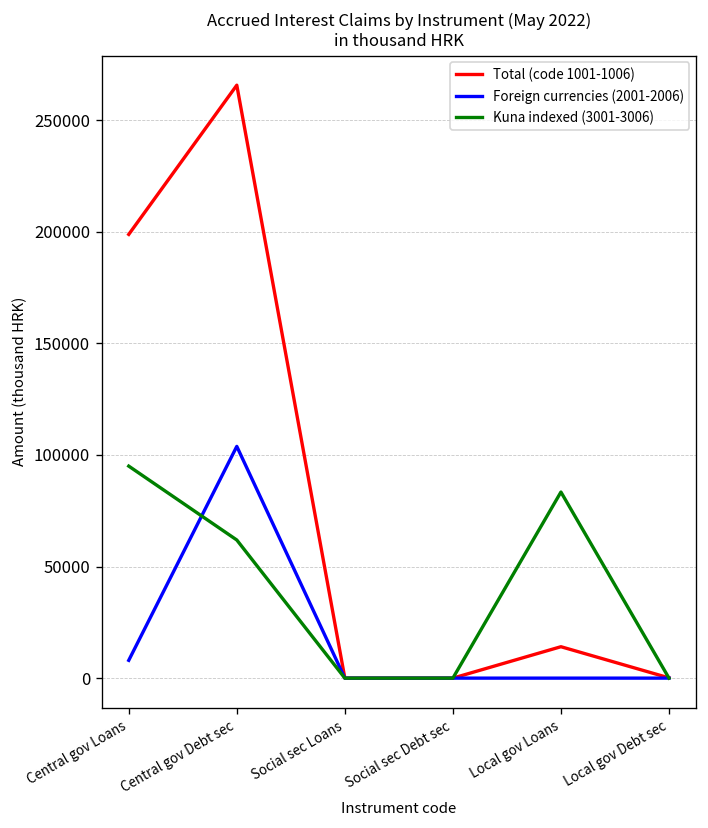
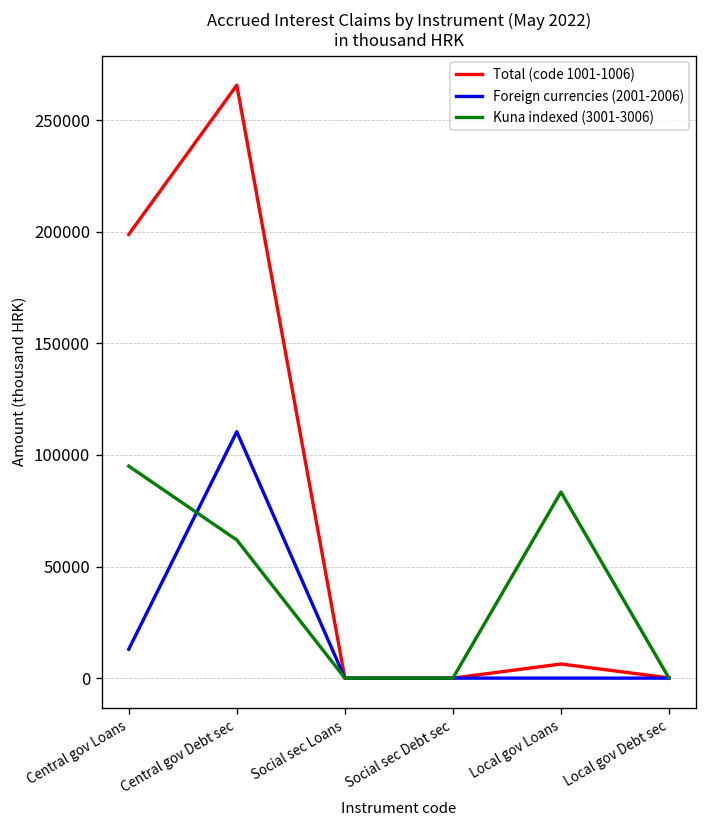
Foreign currencies (2001-2006), Central gov Loans: 8000 -> 13000
Foreign currencies (2001-2006), Central gov Debt sec: 104000 -> 110000
Total (code 1001-1006), Local gov Loans: 14000 -> 6000
